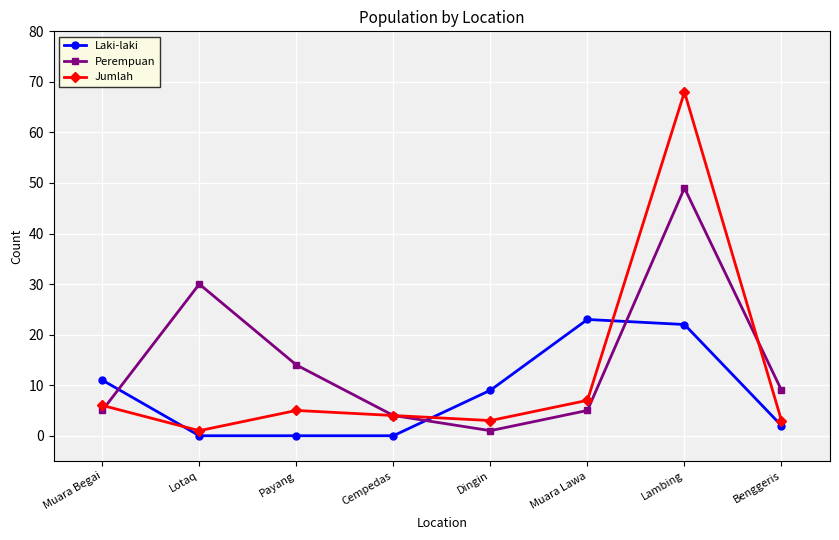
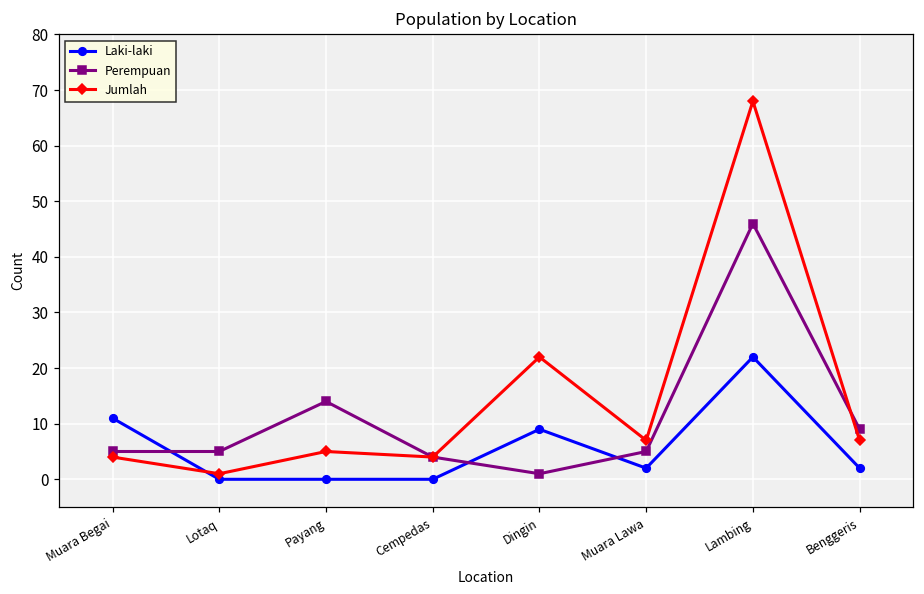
Jumlah, Muara Begai: 6 -> 4
Perempuan, Lotaq: 30 -> 5
Jumlah, Dingin: 3 -> 22
Laki-laki, Muara Lawa: 23 -> 2
Perempuan, Lambing: 49 -> 46
Jumlah, Benggeris: 3 -> 7
